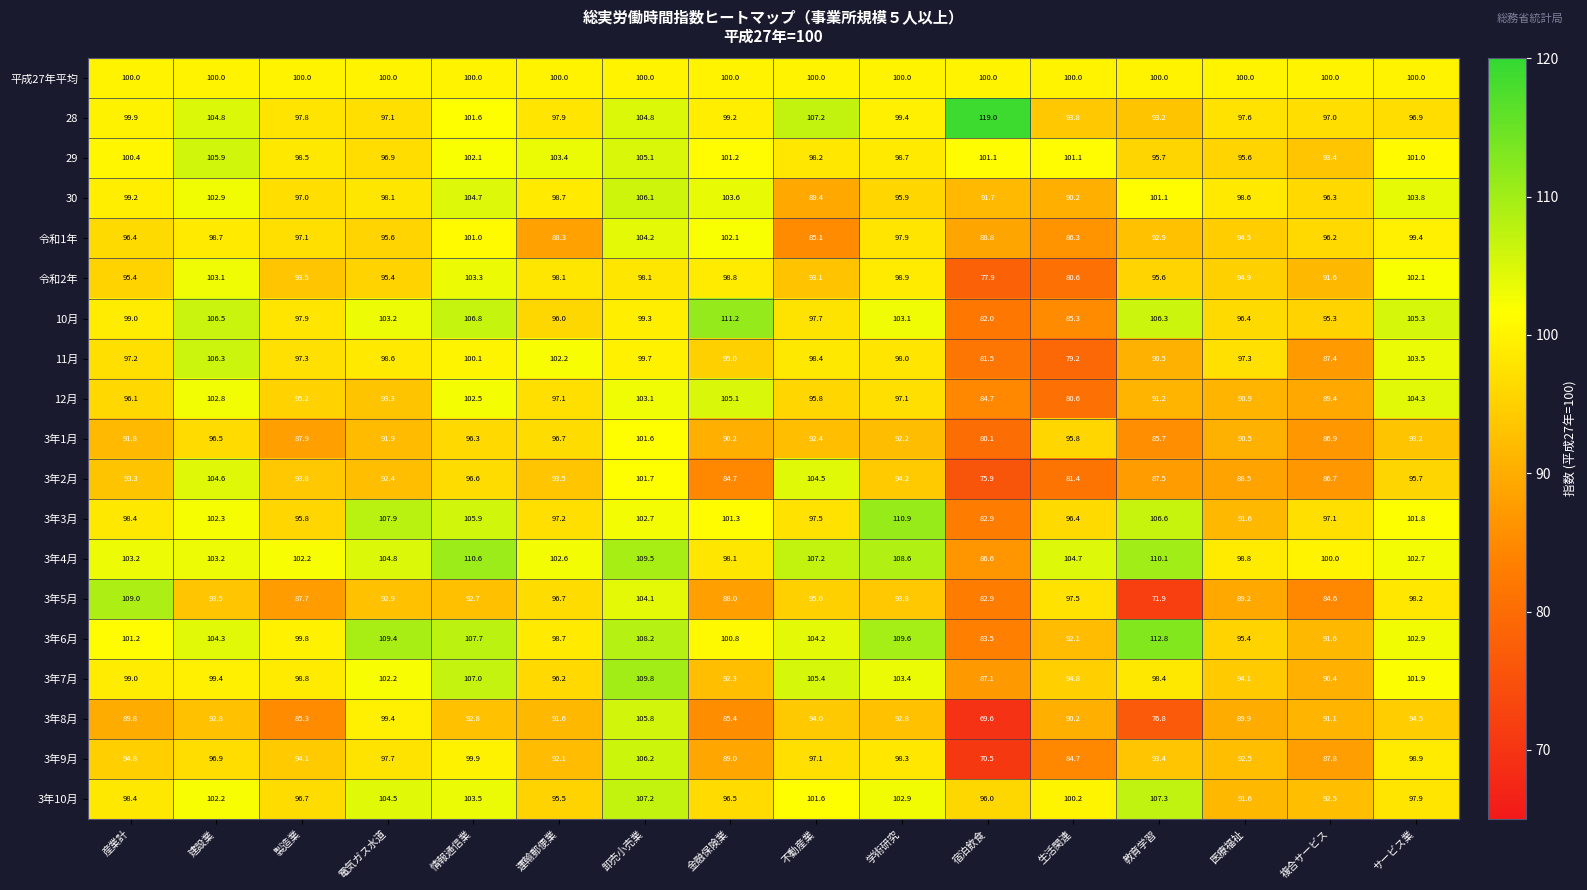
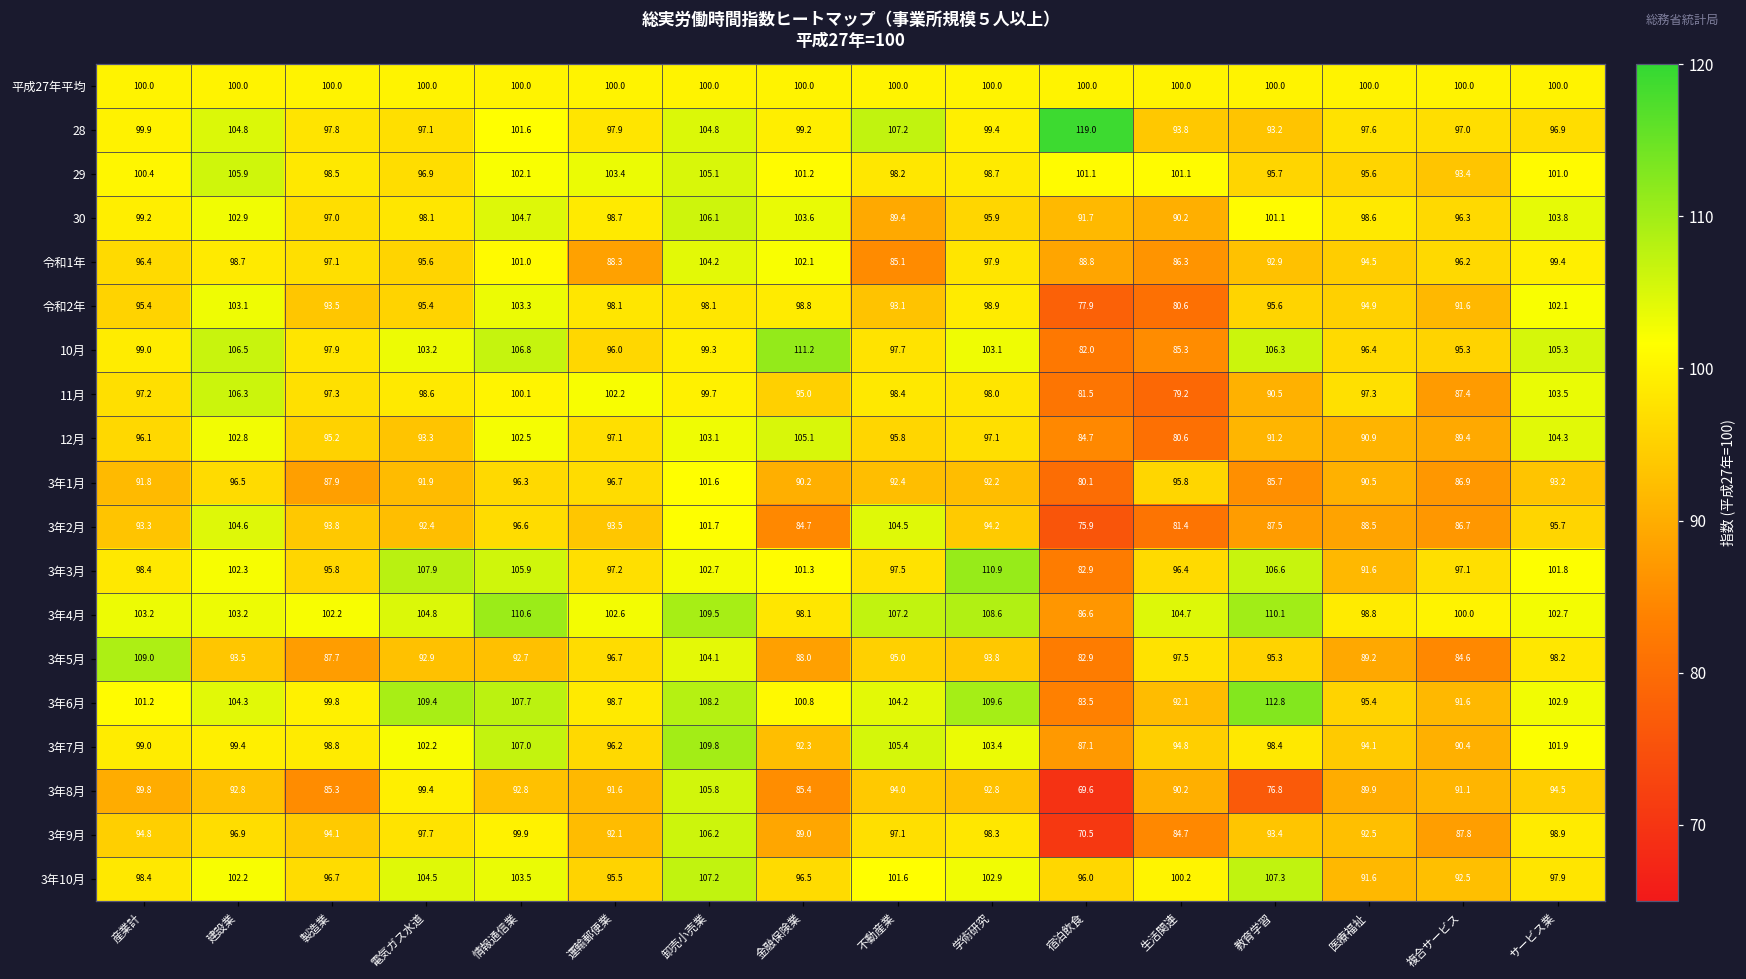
3年5月, 教育学習: 71.9 -> 95.3
